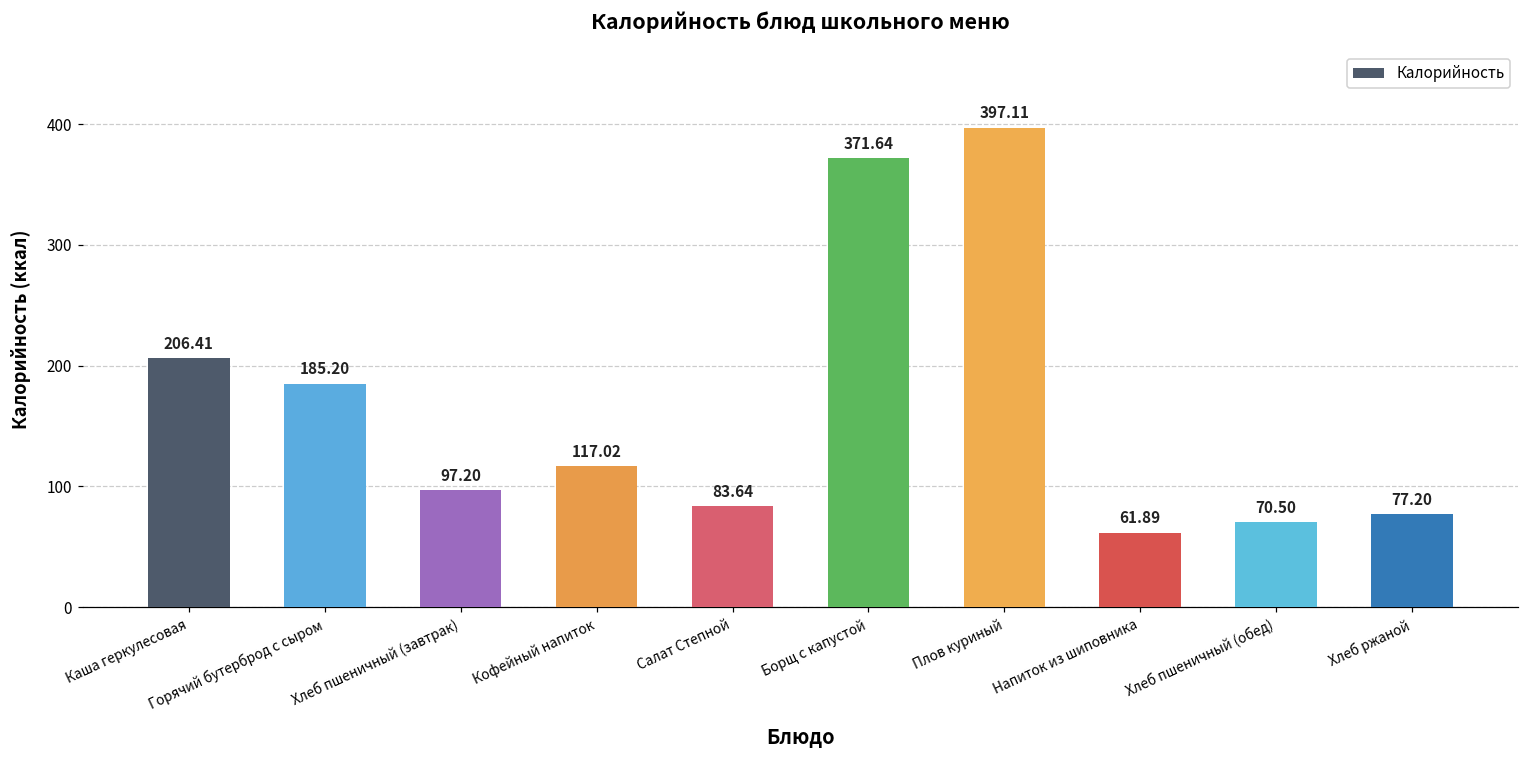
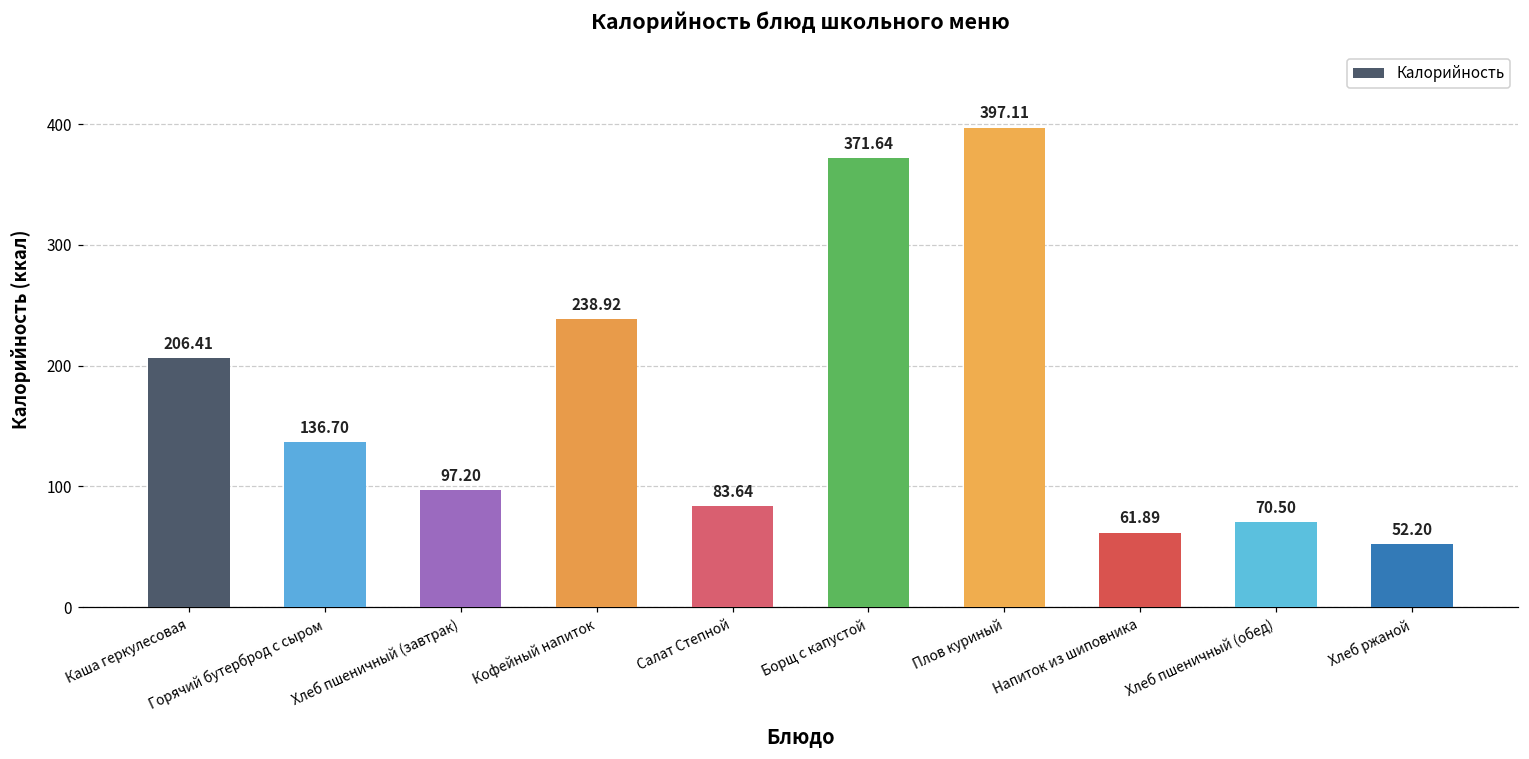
Горячий бутерброд с сыром: 185.20 -> 136.70
Кофейный напиток: 117.02 -> 238.92
Хлеб ржаной: 77.20 -> 52.20
